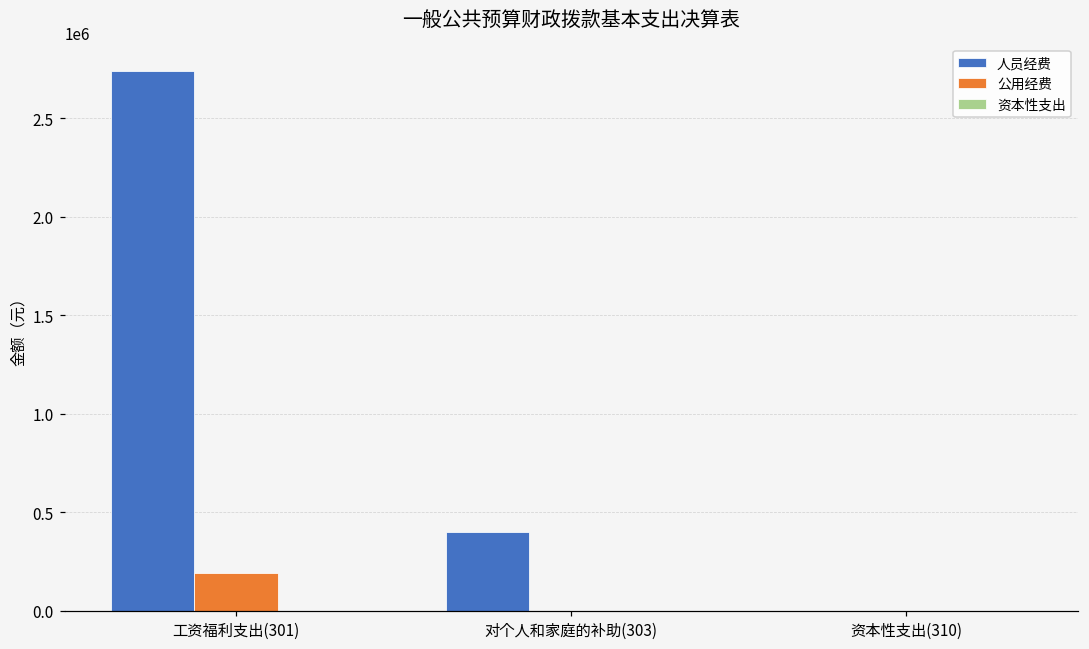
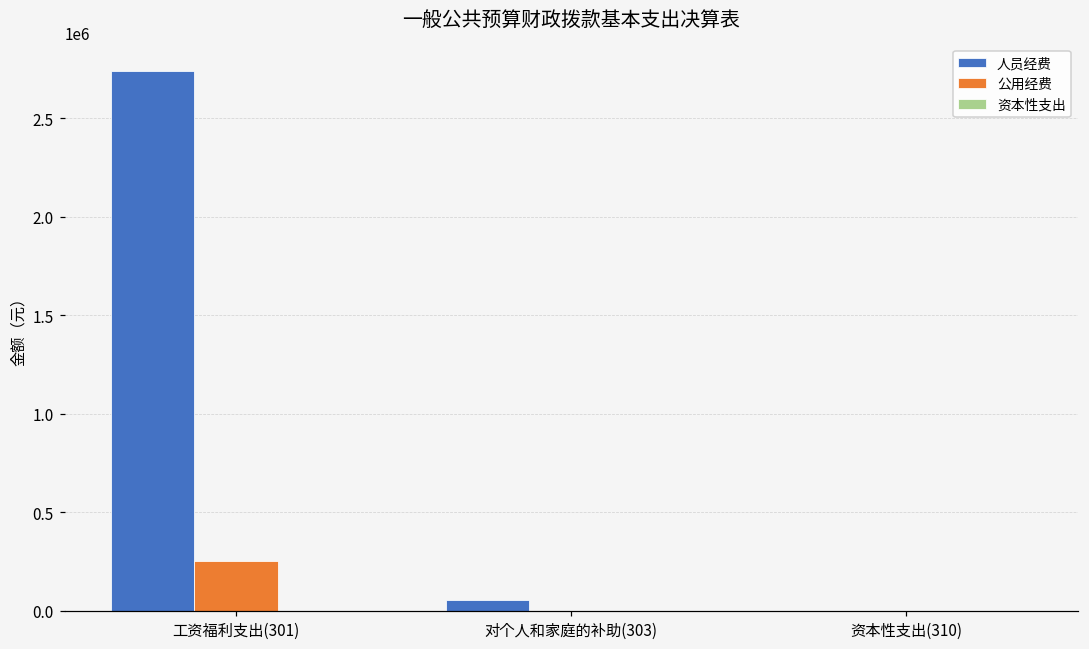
公用经费, 工资福利支出(301): 200000 -> 250000
人员经费, 对个人和家庭的补助(303): 400000 -> 60000
